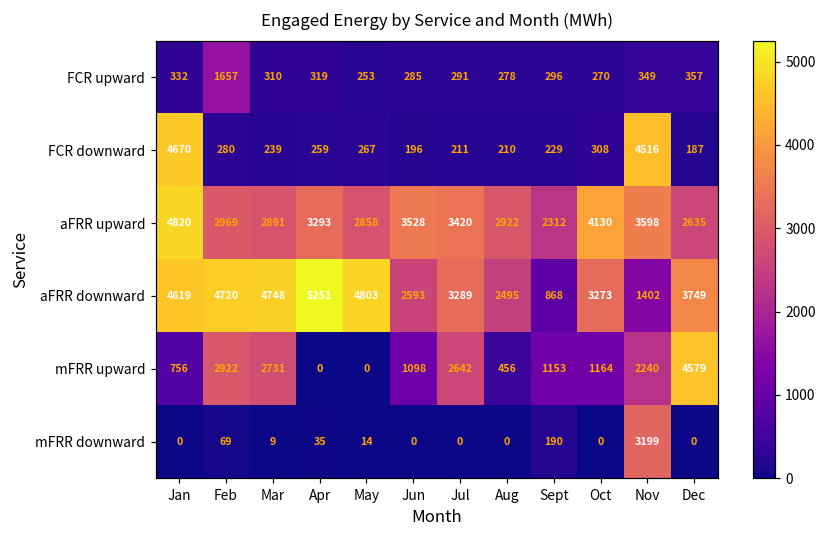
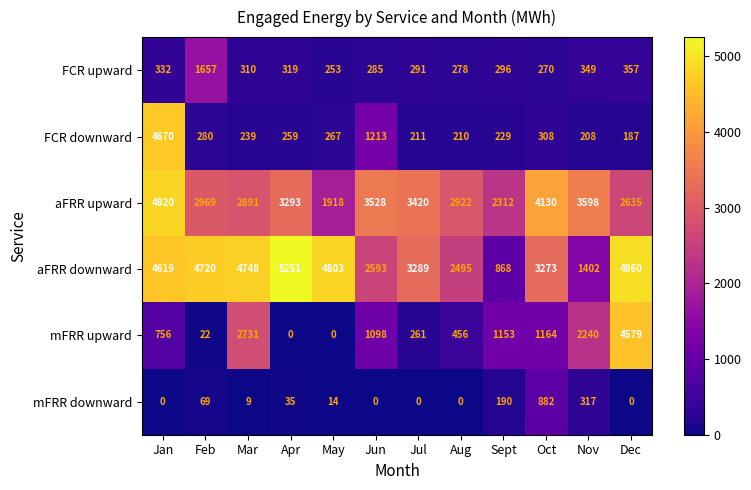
FCR downward, Jun: 196 -> 1213
FCR downward, Nov: 4516 -> 208
aFRR upward, May: 2858 -> 1918
aFRR downward, Dec: 3749 -> 4960
mFRR upward, Feb: 2922 -> 22
mFRR upward, Jul: 2642 -> 261
mFRR downward, Oct: 0 -> 882
mFRR downward, Nov: 3199 -> 317
